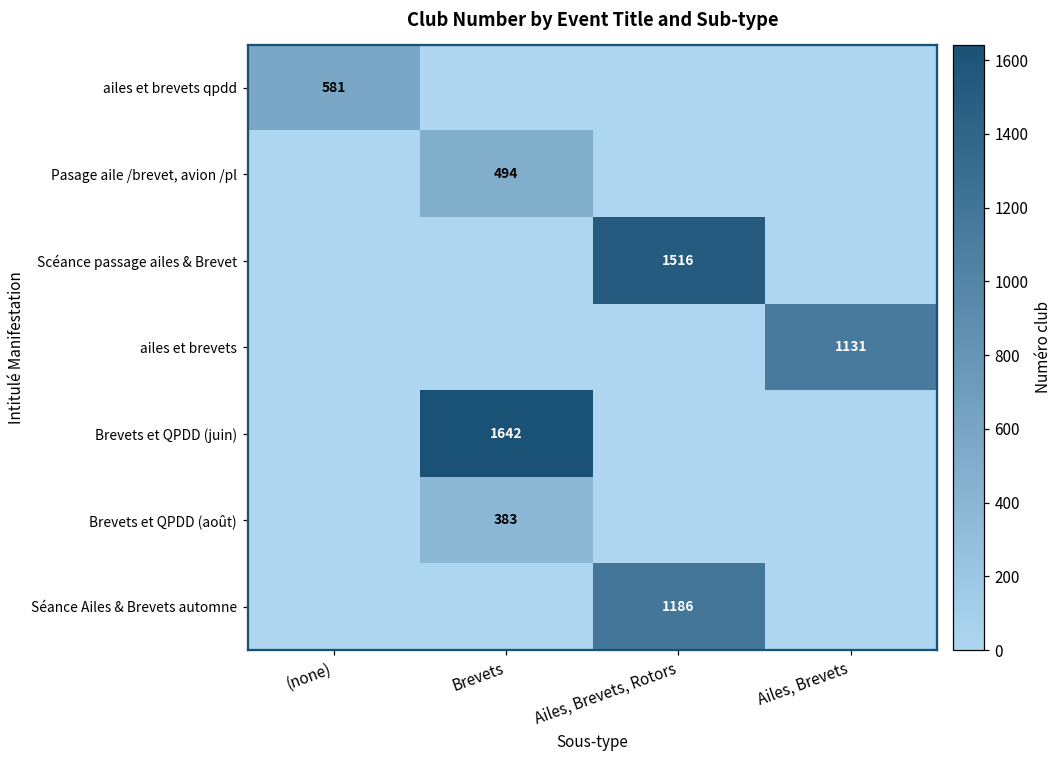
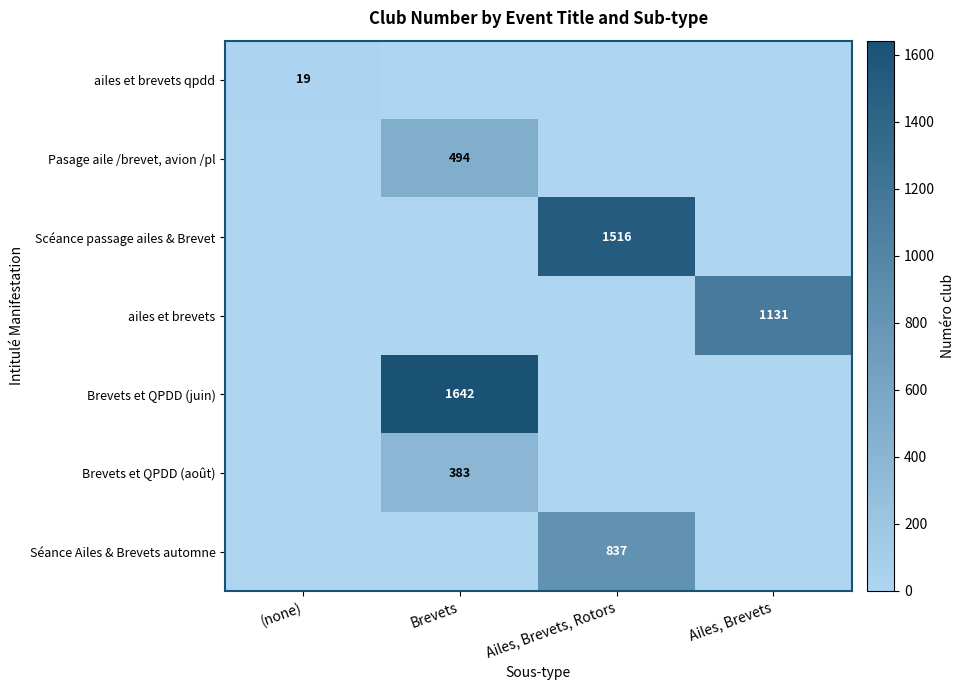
ailes et brevets qpdd, (none): 581 -> 19
Séance Ailes & Brevets automne, Ailes, Brevets, Rotors: 1186 -> 837
